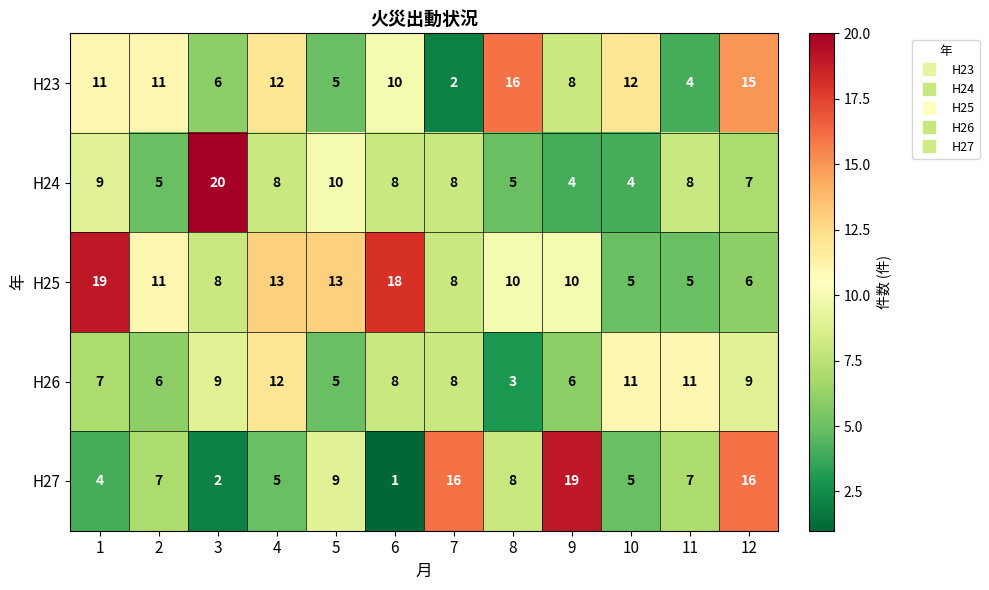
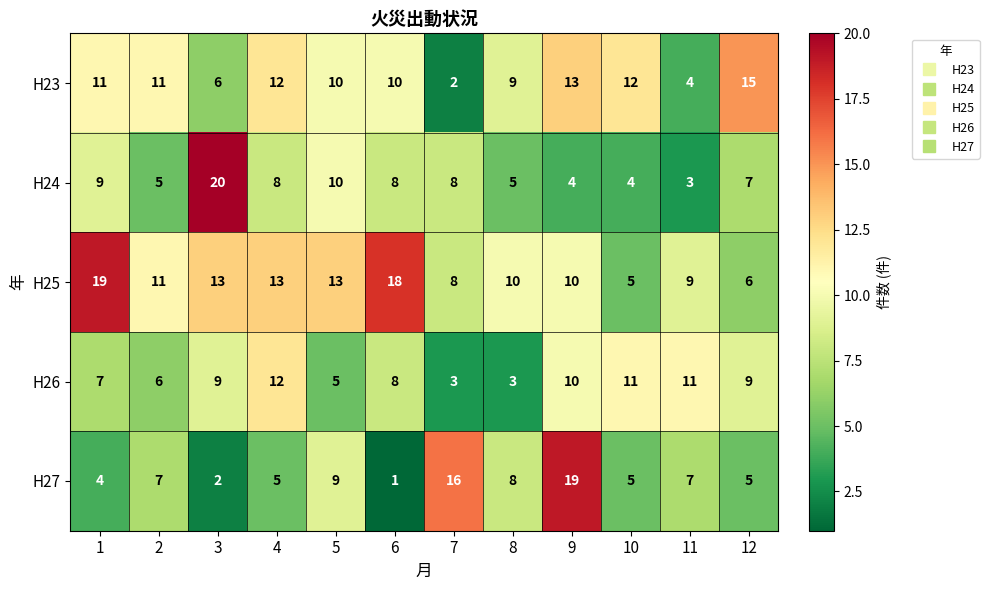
H23, 5: 5 -> 10
H23, 8: 16 -> 9
H23, 9: 8 -> 13
H24, 11: 8 -> 3
H25, 3: 8 -> 13
H25, 11: 5 -> 9
H26, 7: 8 -> 3
H26, 9: 6 -> 10
H27, 12: 16 -> 5
